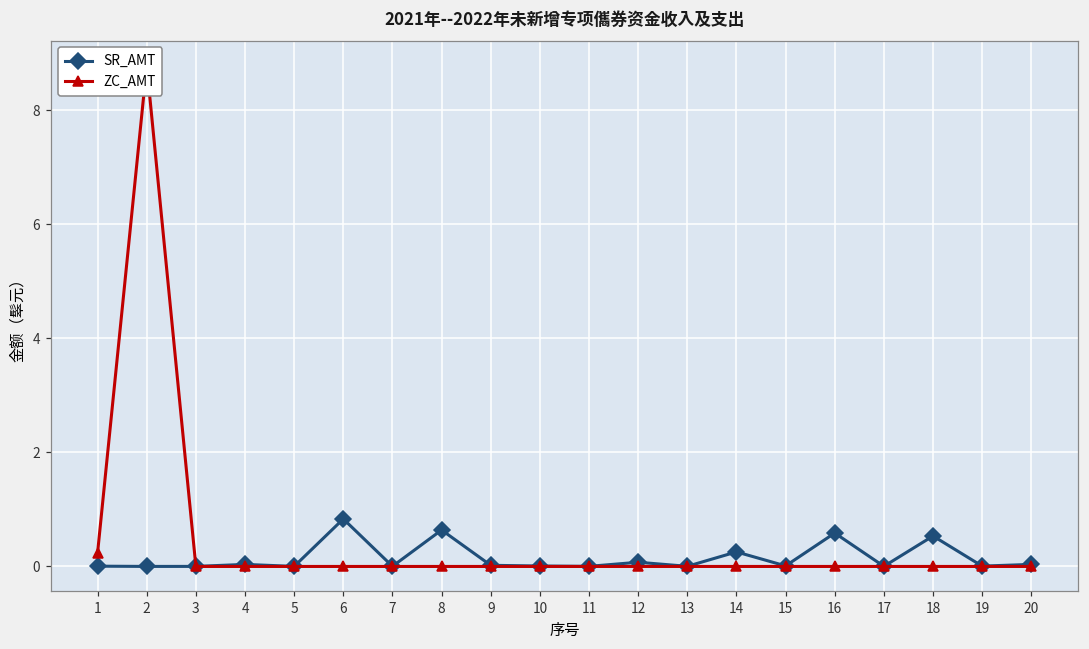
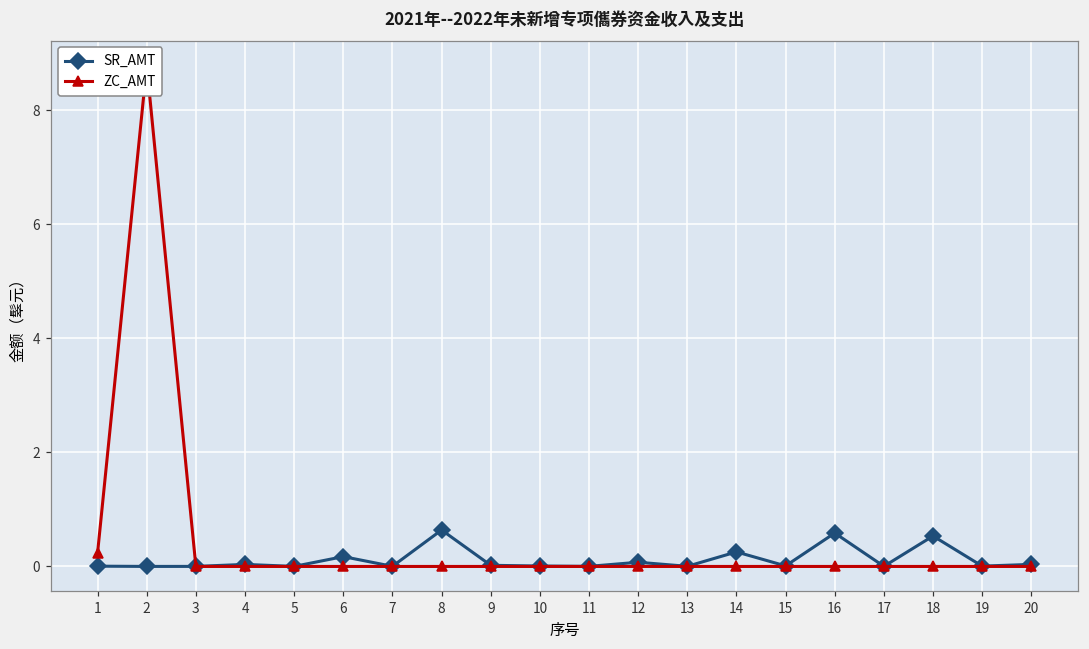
SR_AMT, 6: 0.8 -> 0.2
